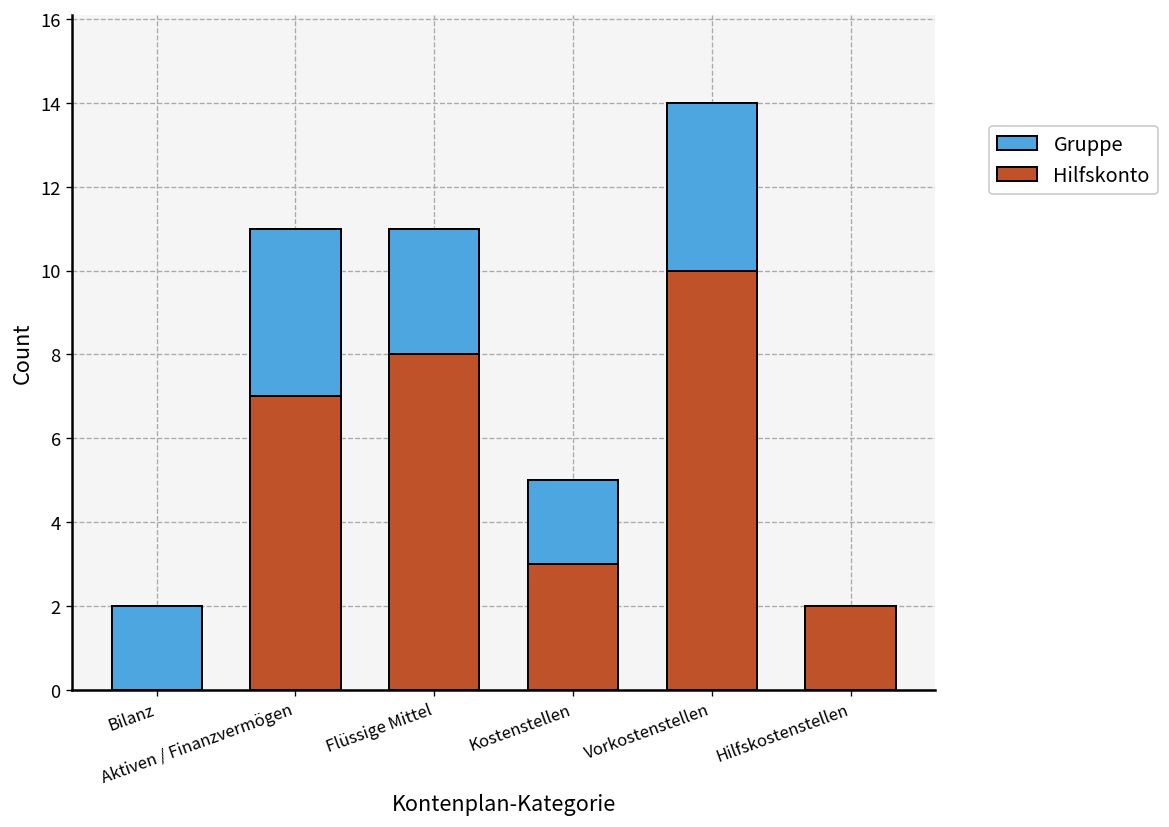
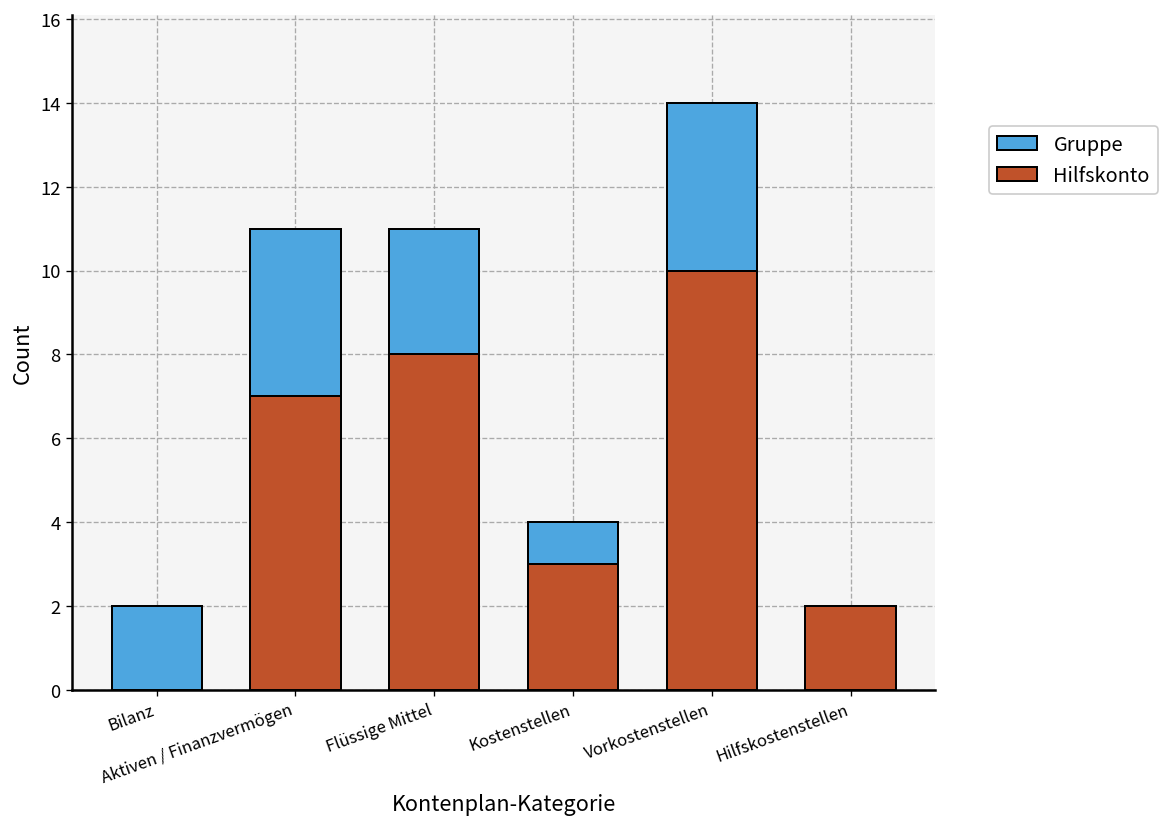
Gruppe, Kostenstellen: 2 -> 1
